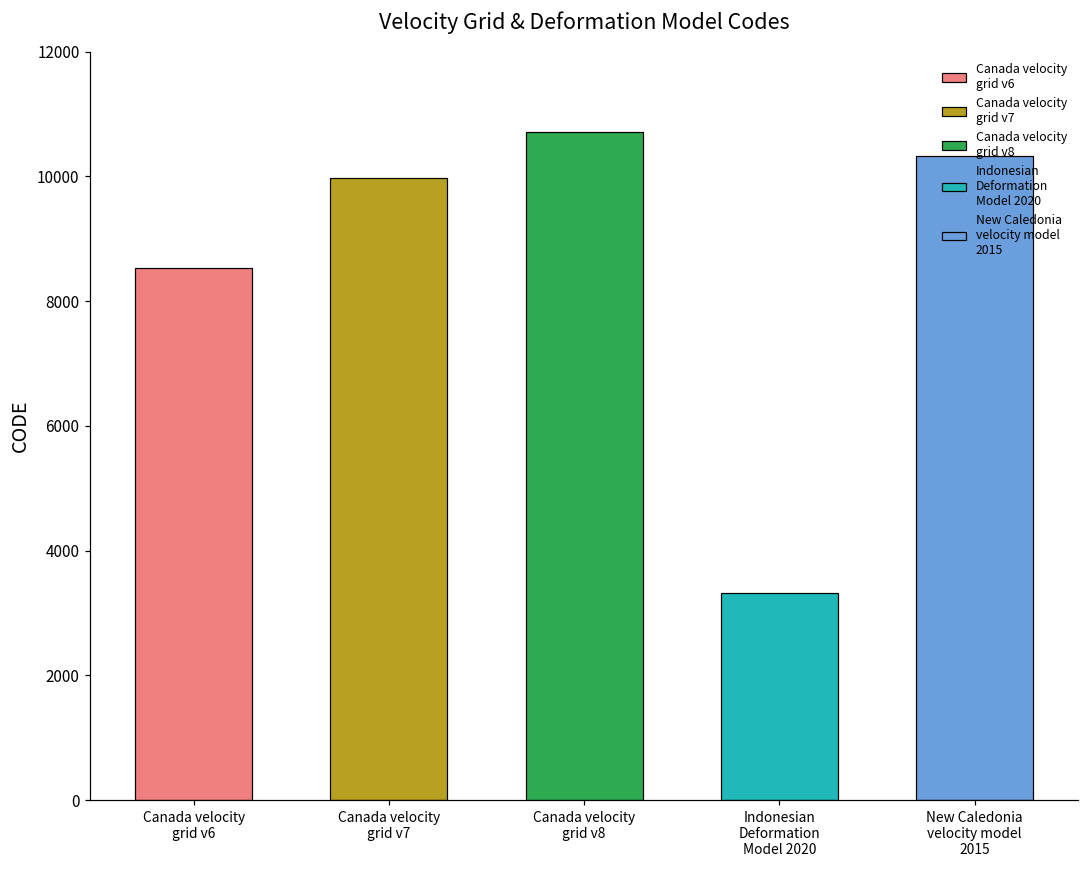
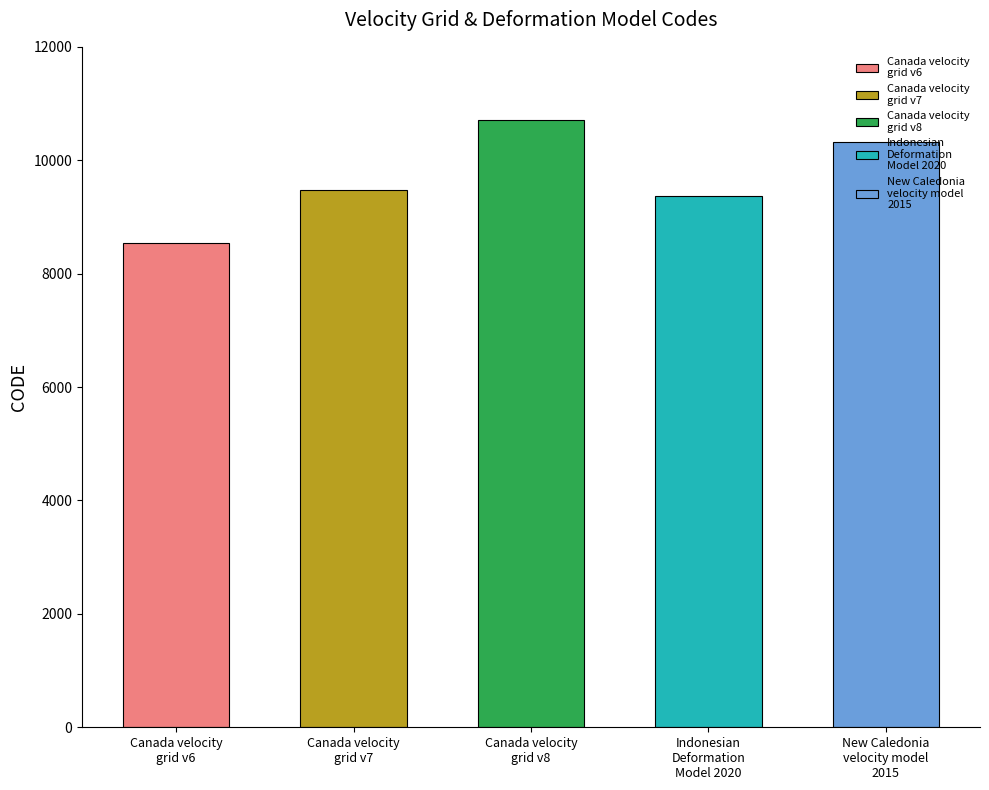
Canada velocity grid v7: 10000 -> 9500
Indonesian Deformation Model 2020: 3300 -> 9400
